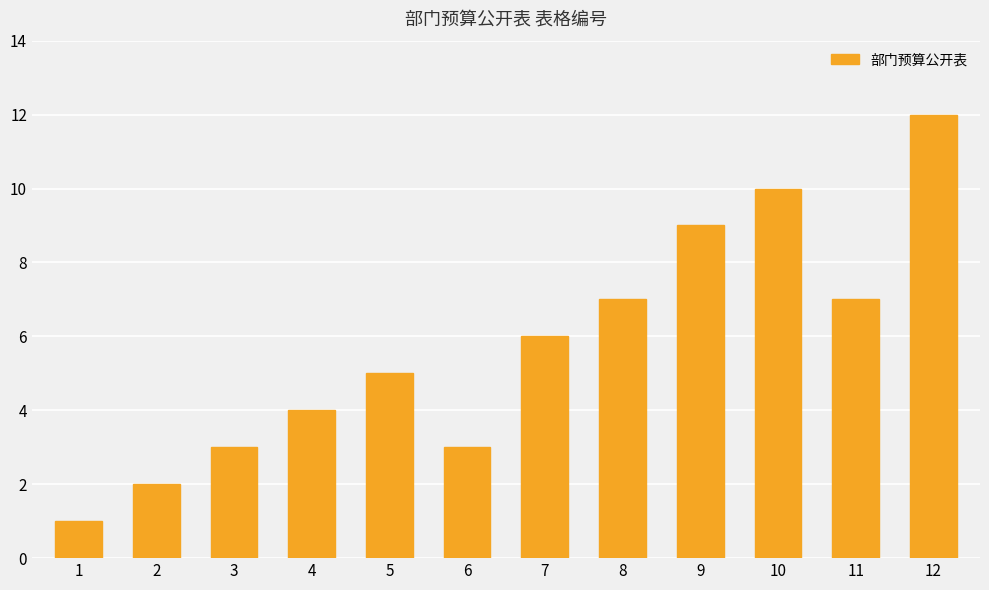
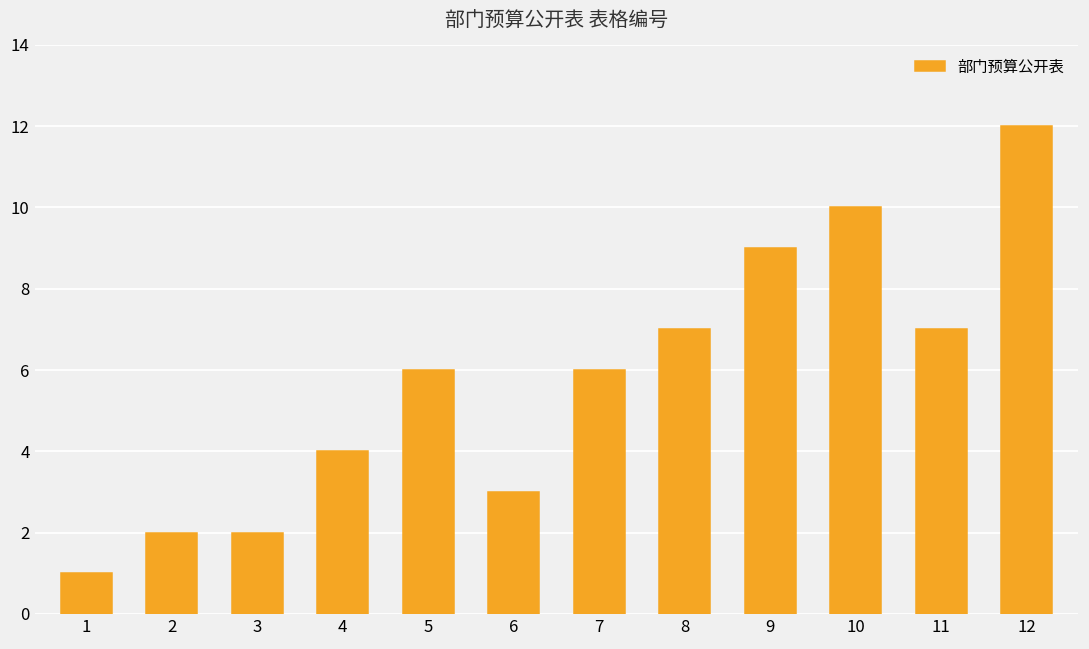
3: 3 -> 2
5: 5 -> 6
